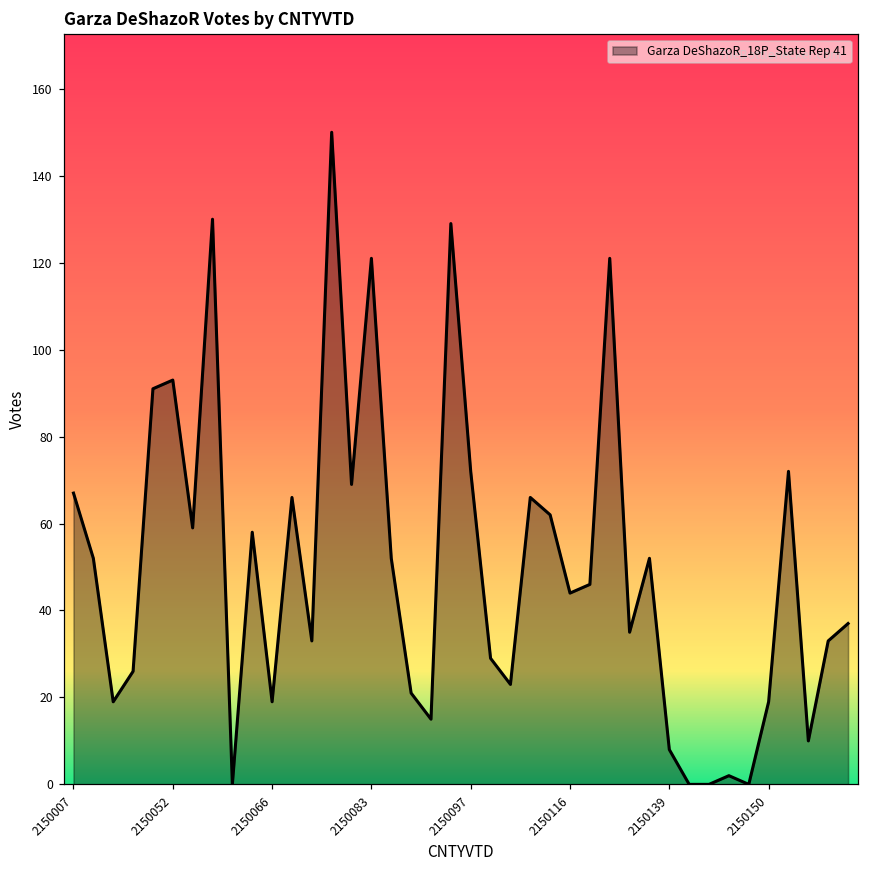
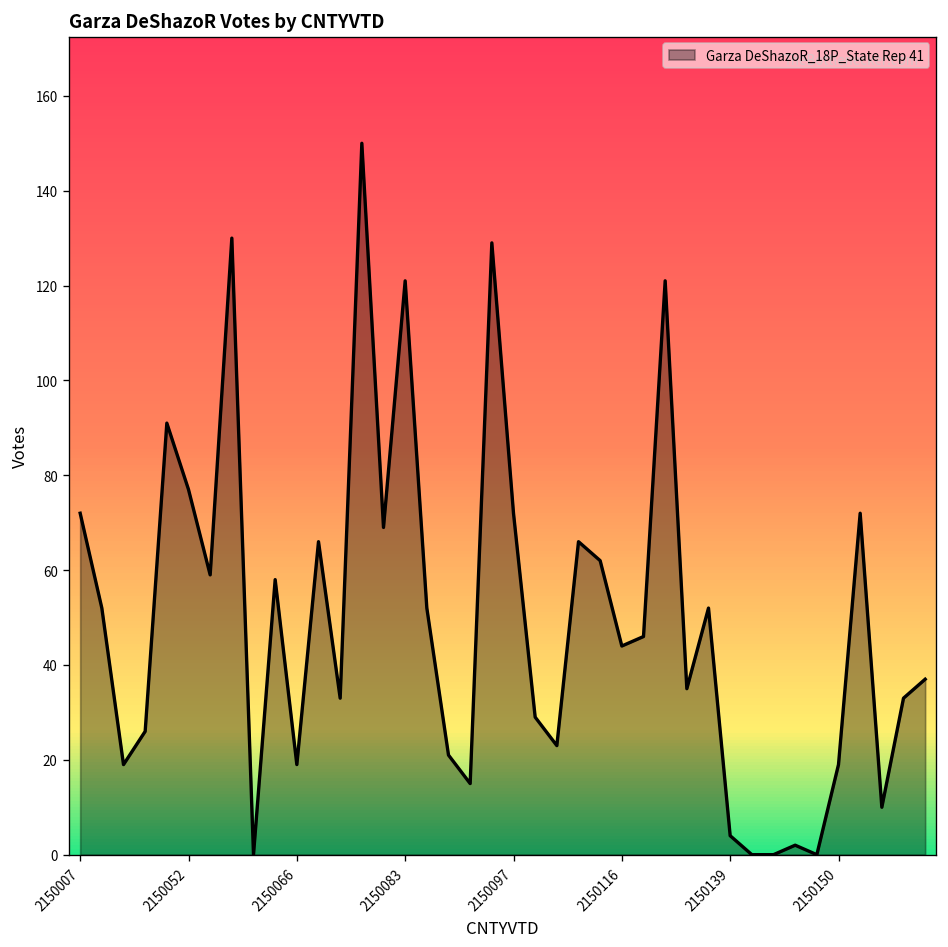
2150007: 67 -> 72
2150052: 93 -> 77
2150139: 8 -> 4
